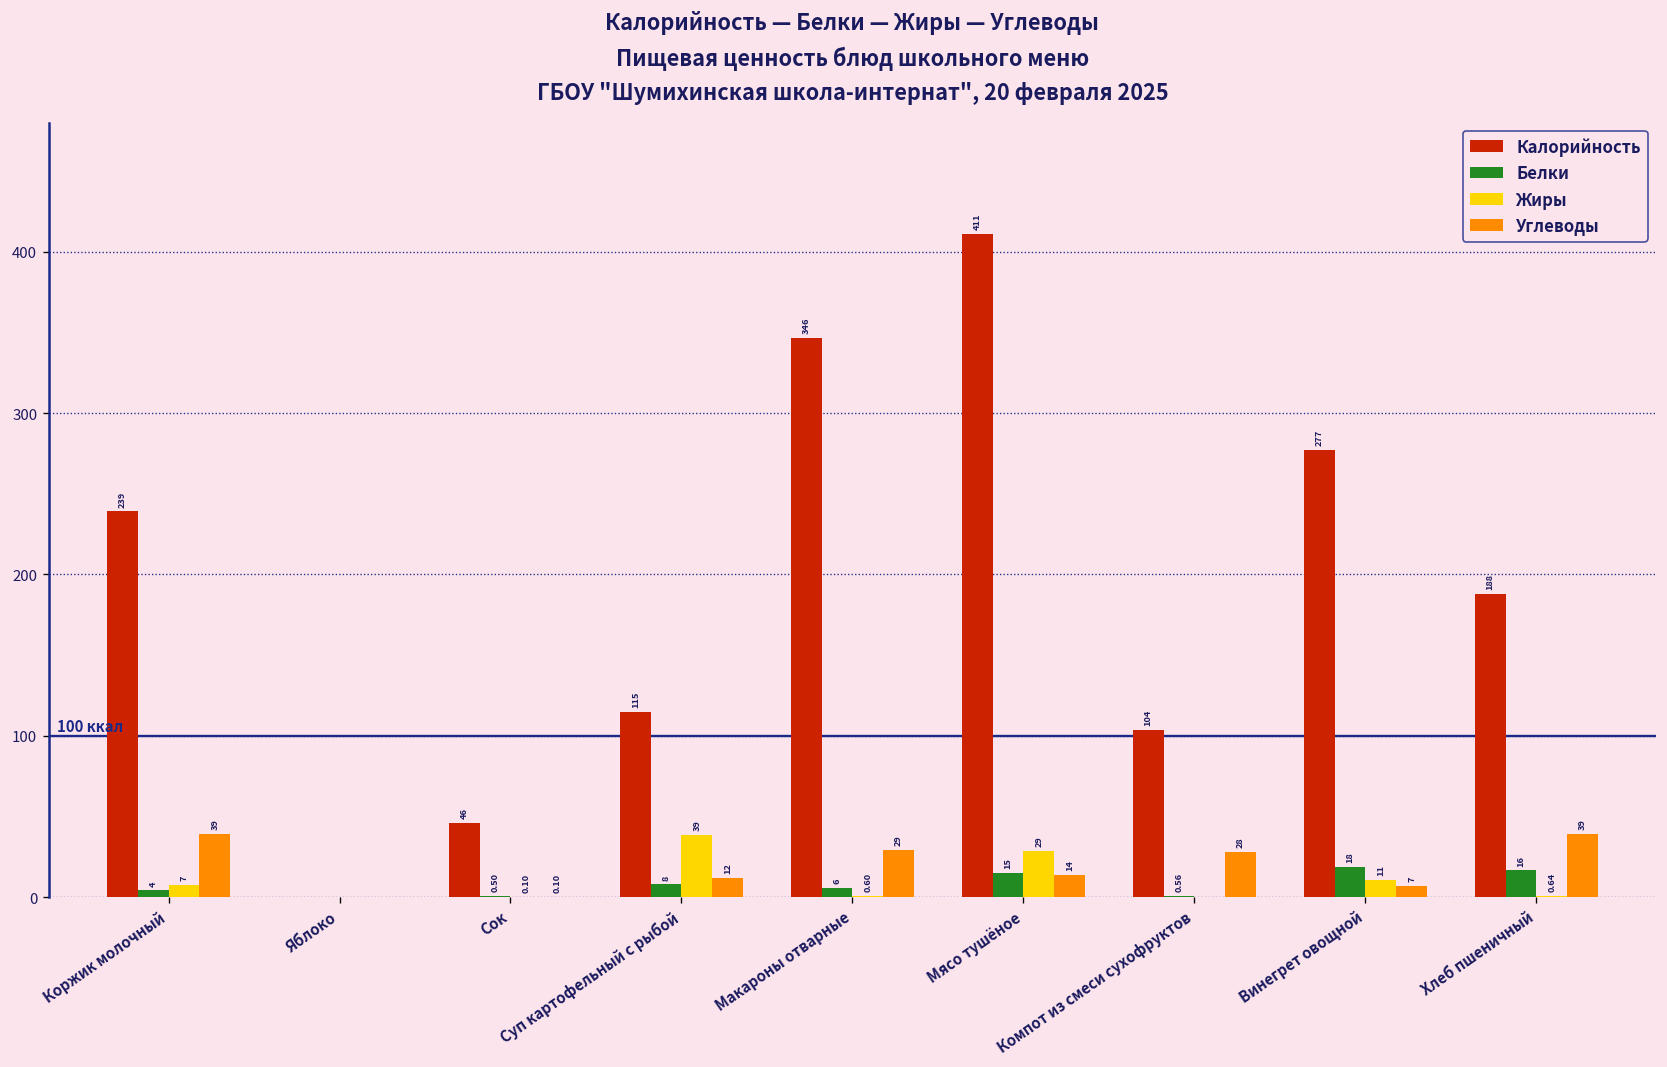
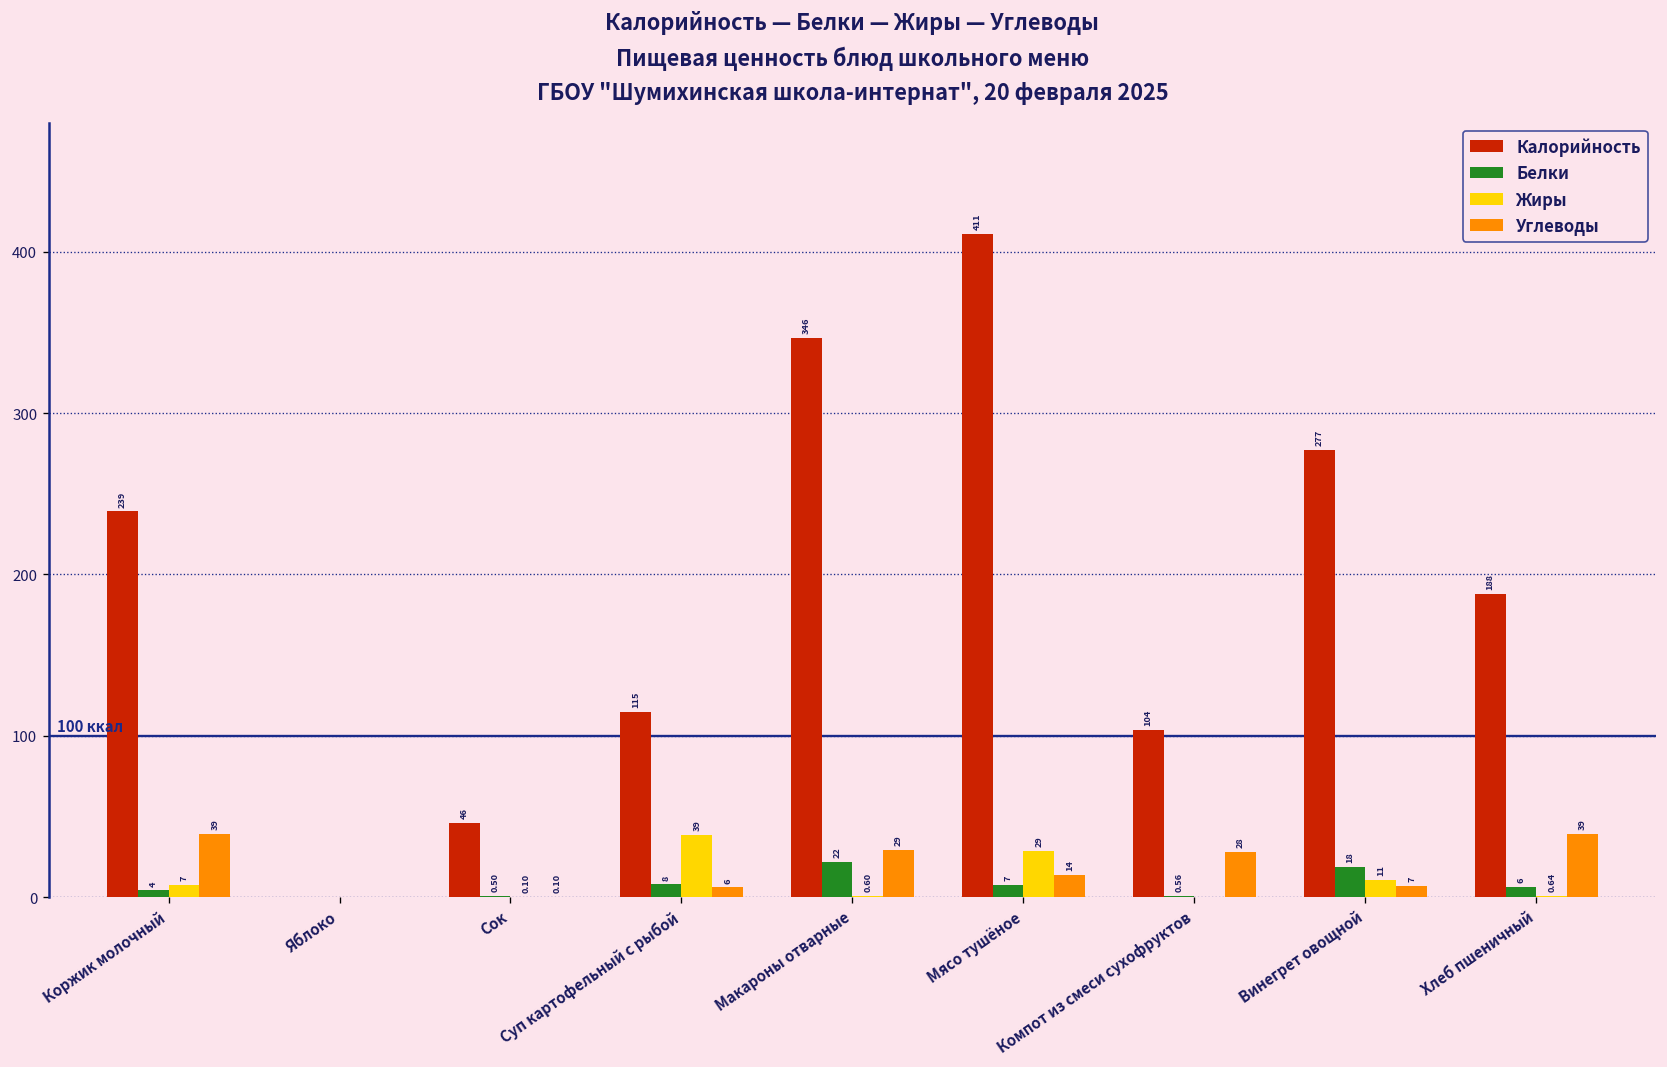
Углеводы, Суп картофельный с рыбой: 12 -> 6
Белки, Макароны отварные: 6 -> 22
Белки, Мясо тушёное: 15 -> 7
Белки, Хлеб пшеничный: 16 -> 6
